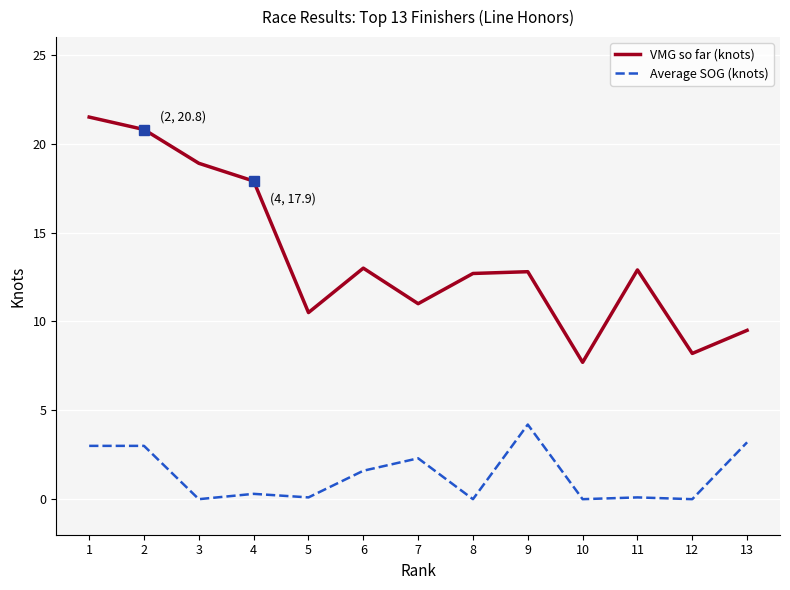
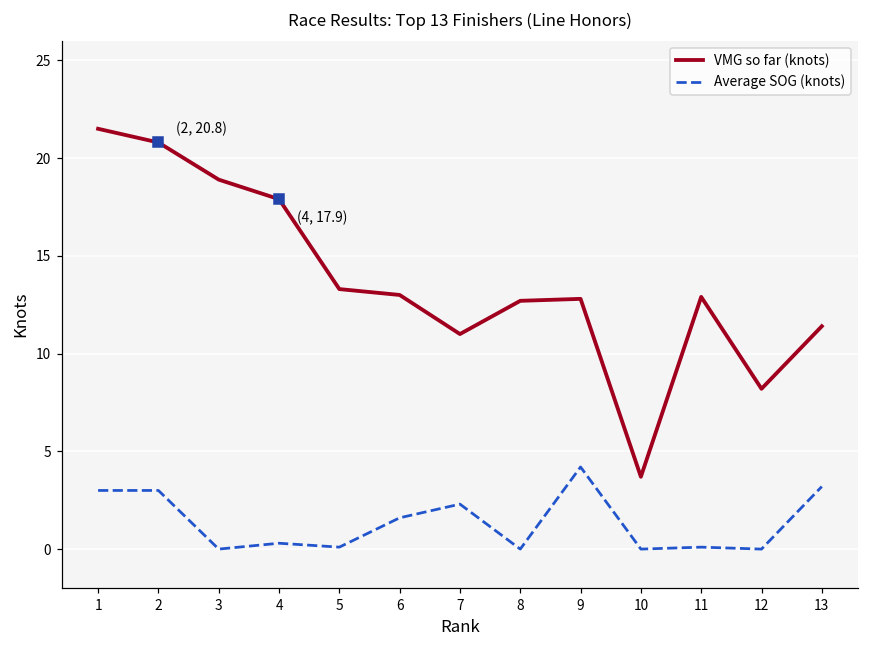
VMG so far (knots), 5: 10.5 -> 13.3
VMG so far (knots), 10: 7.7 -> 3.7
VMG so far (knots), 13: 9.5 -> 11.4
